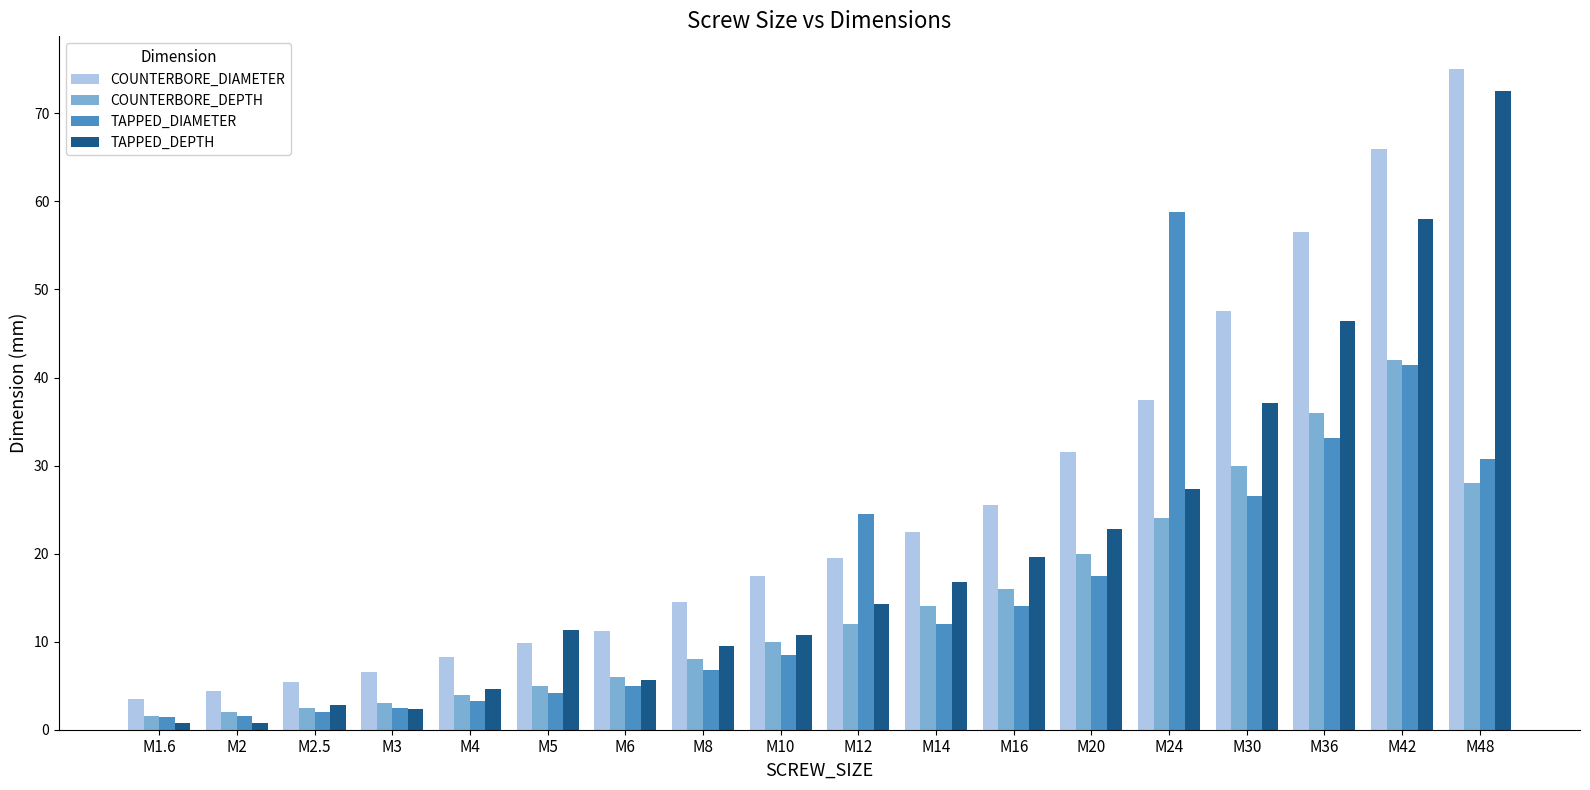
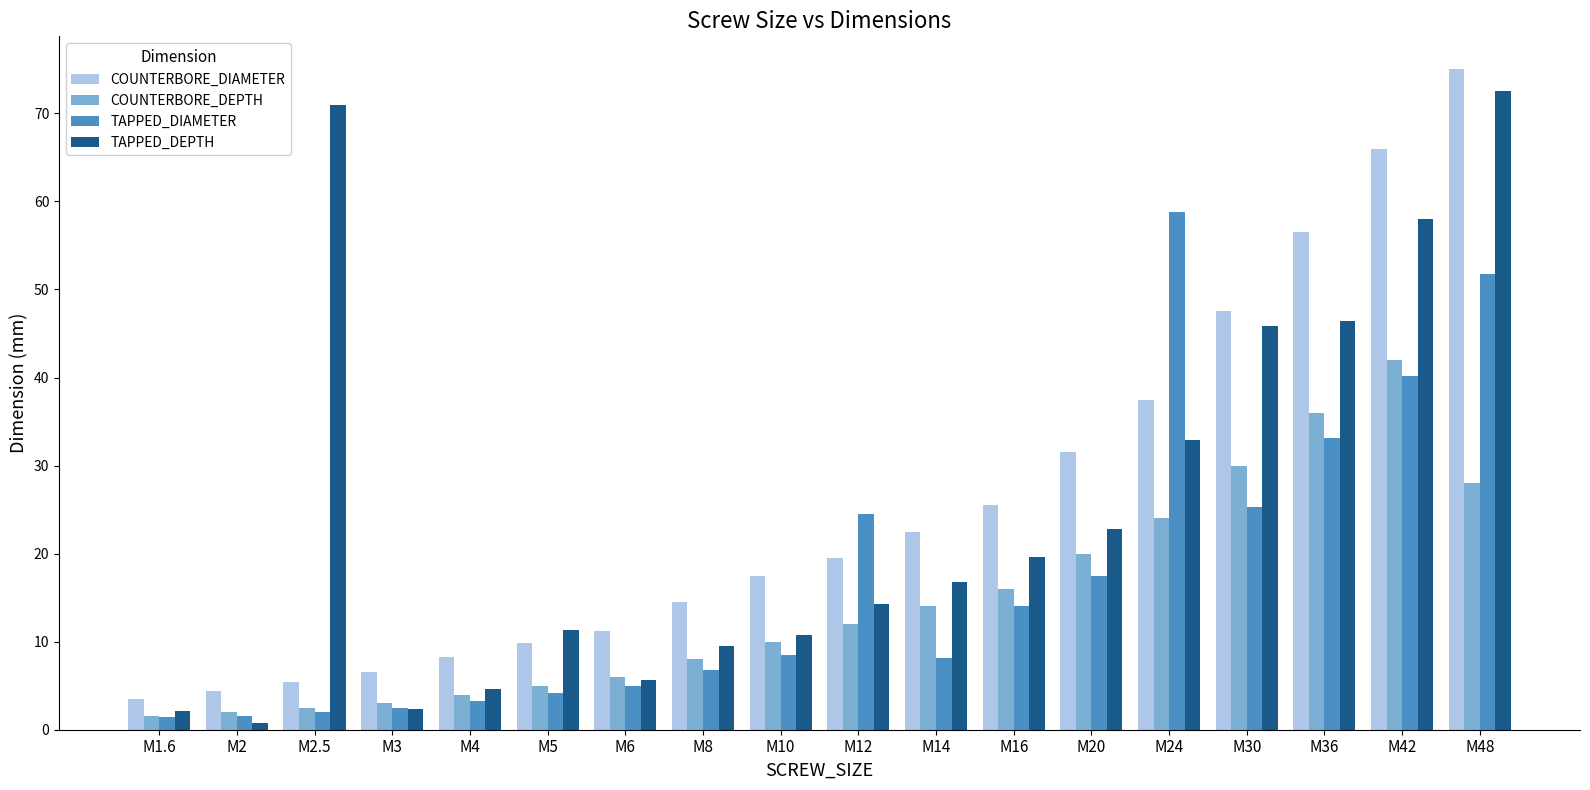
TAPPED_DEPTH, M1.6: 1 -> 2
TAPPED_DEPTH, M2.5: 3 -> 71
TAPPED_DIAMETER, M14: 12 -> 8
TAPPED_DEPTH, M24: 27 -> 33
TAPPED_DIAMETER, M30: 27 -> 25
TAPPED_DEPTH, M30: 37 -> 46
TAPPED_DIAMETER, M42: 41 -> 40
TAPPED_DIAMETER, M48: 31 -> 52
